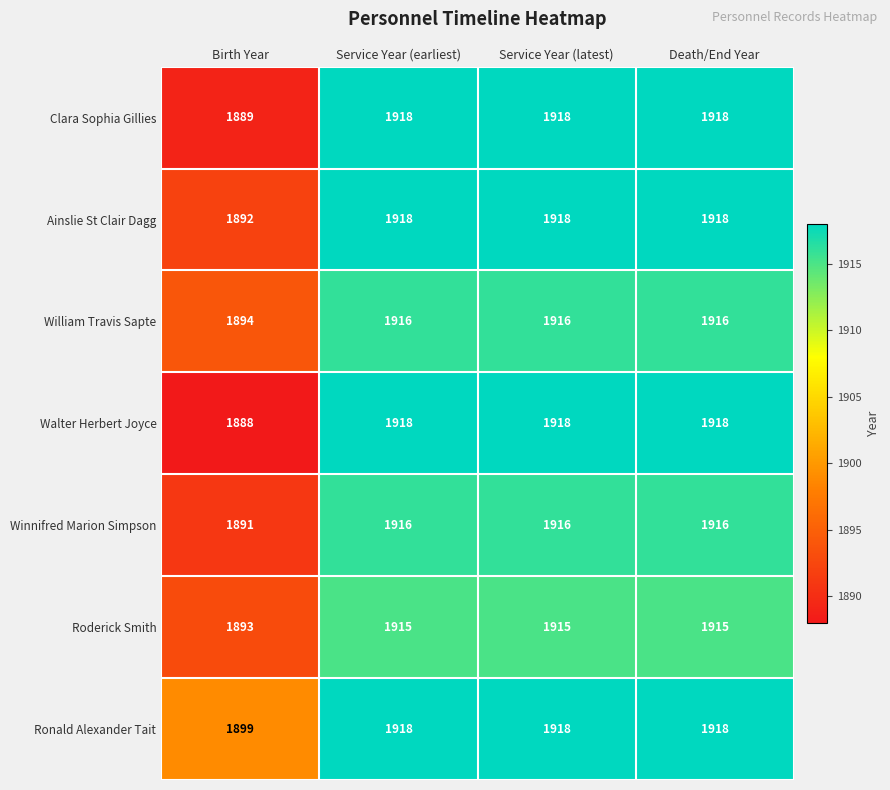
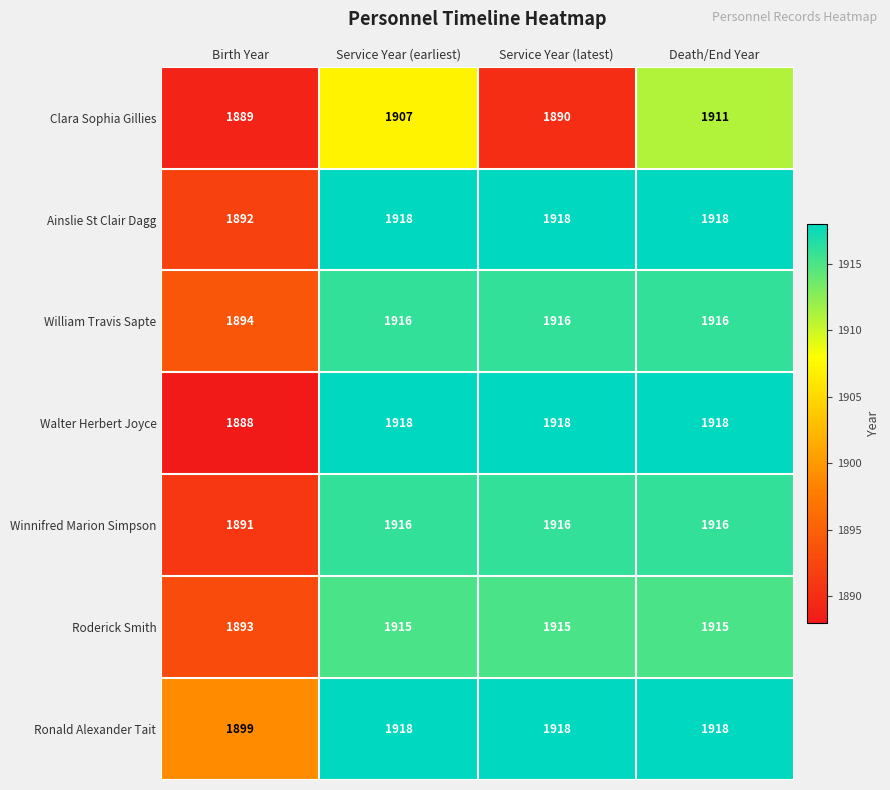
Clara Sophia Gillies, Service Year (earliest): 1918 -> 1907
Clara Sophia Gillies, Service Year (latest): 1918 -> 1890
Clara Sophia Gillies, Death/End Year: 1918 -> 1911
